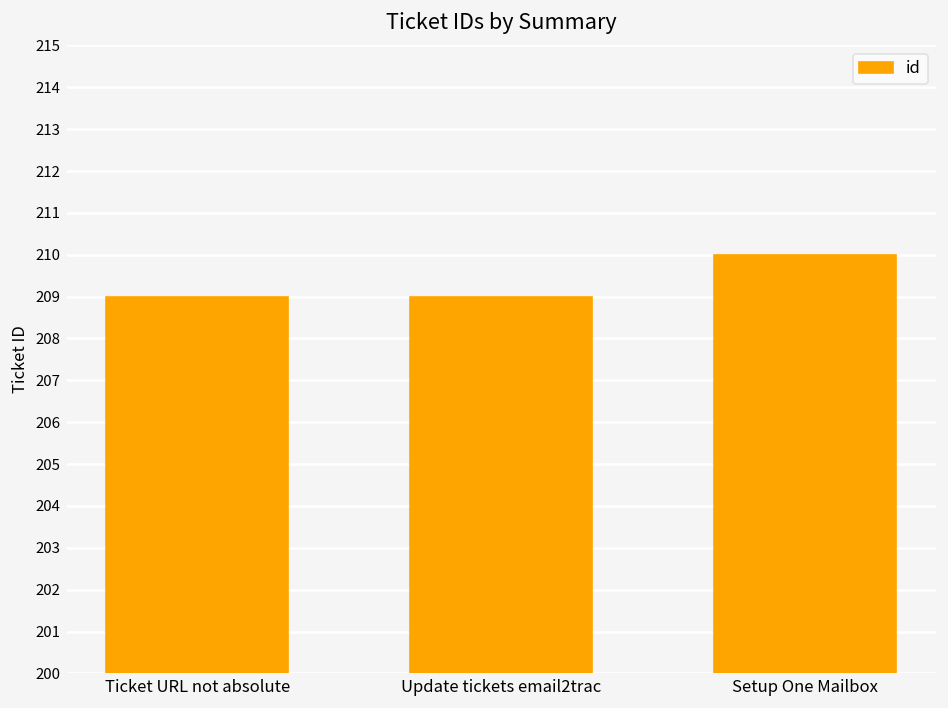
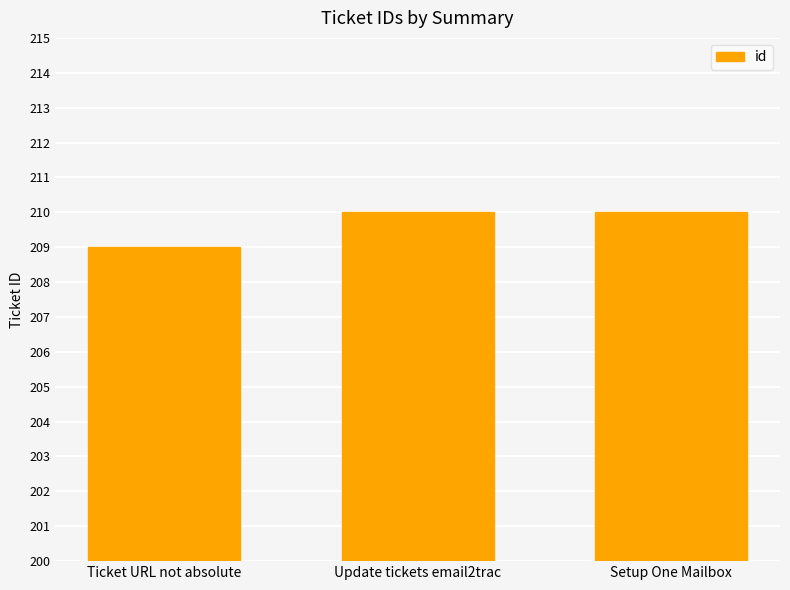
Update tickets email2trac: 209 -> 210
